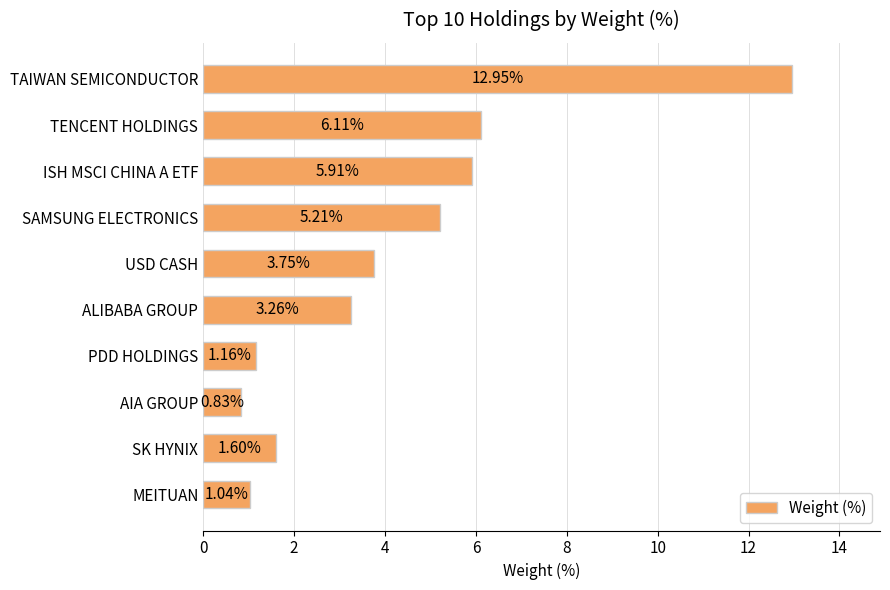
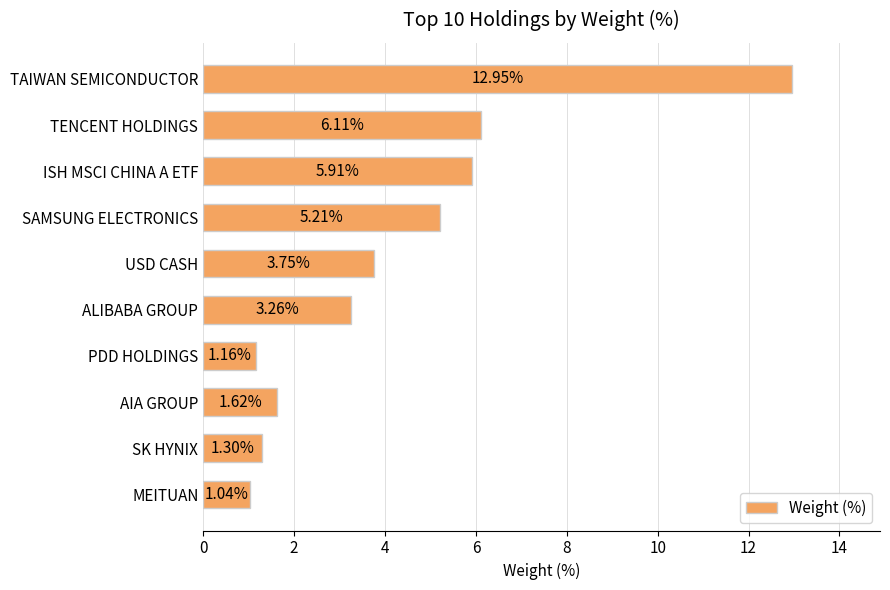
AIA GROUP: 0.83% -> 1.62%
SK HYNIX: 1.60% -> 1.30%
